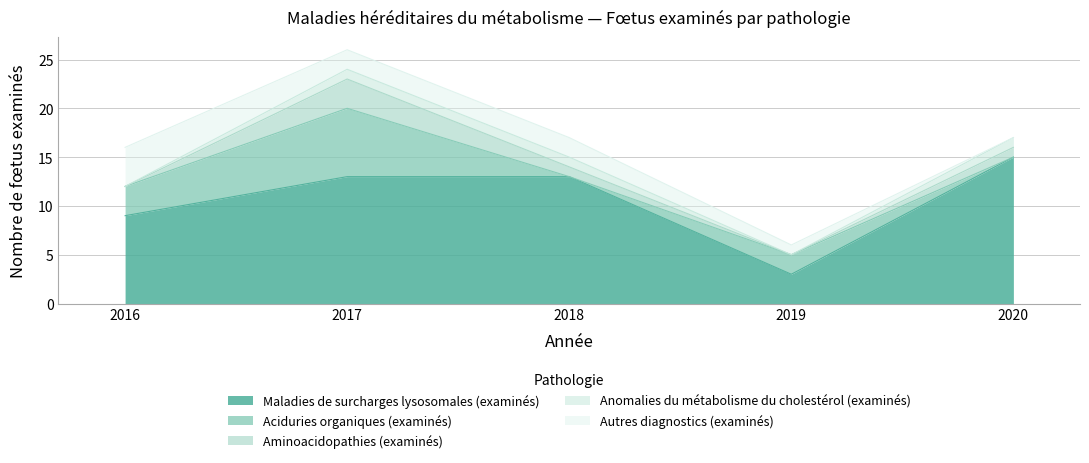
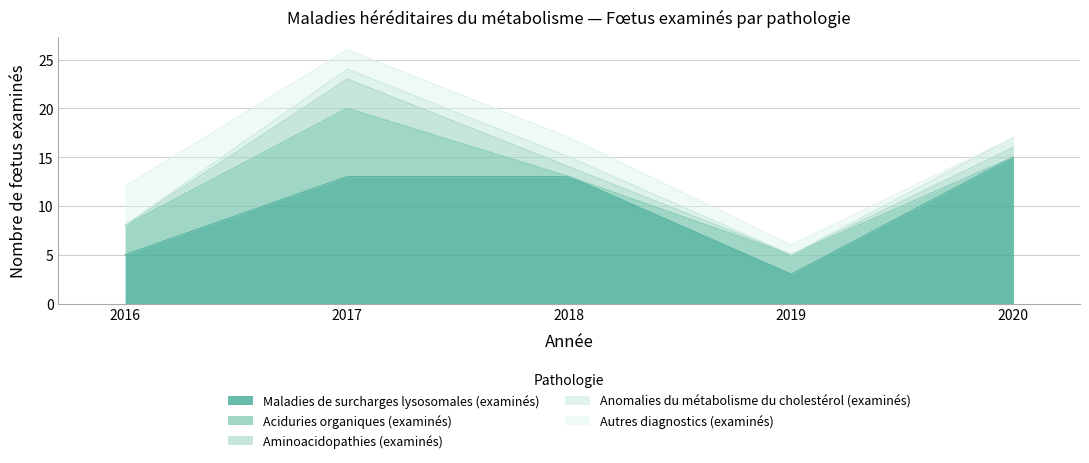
Maladies de surcharges lysosomales (examinés), 2016: 9 -> 5
